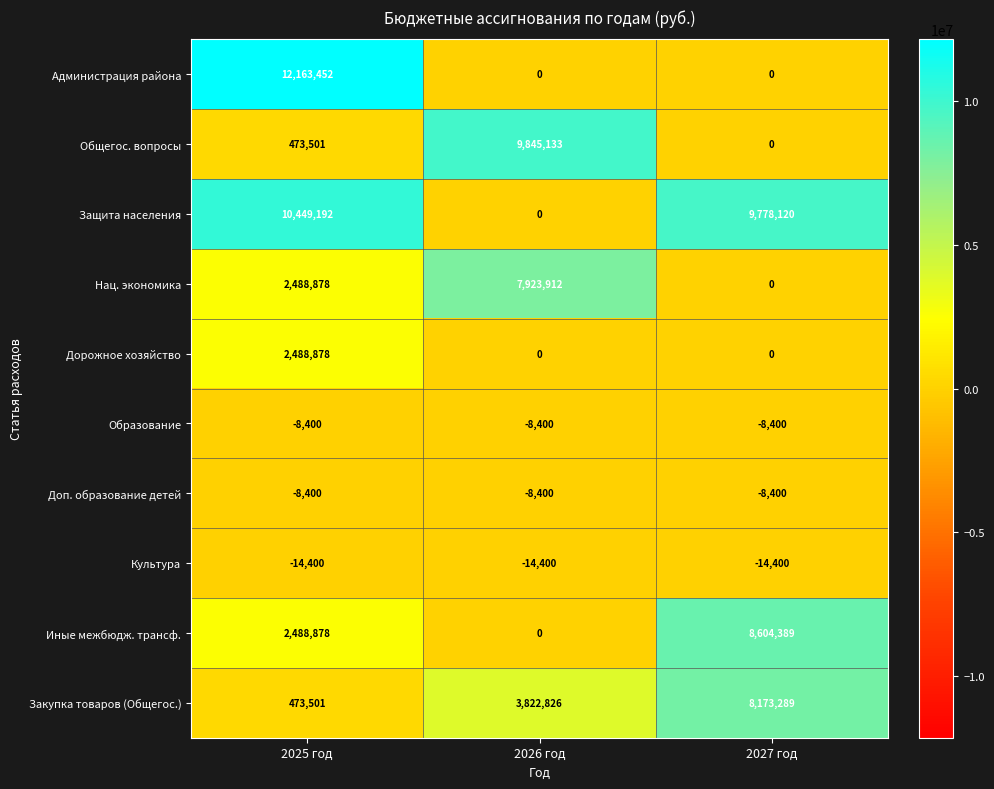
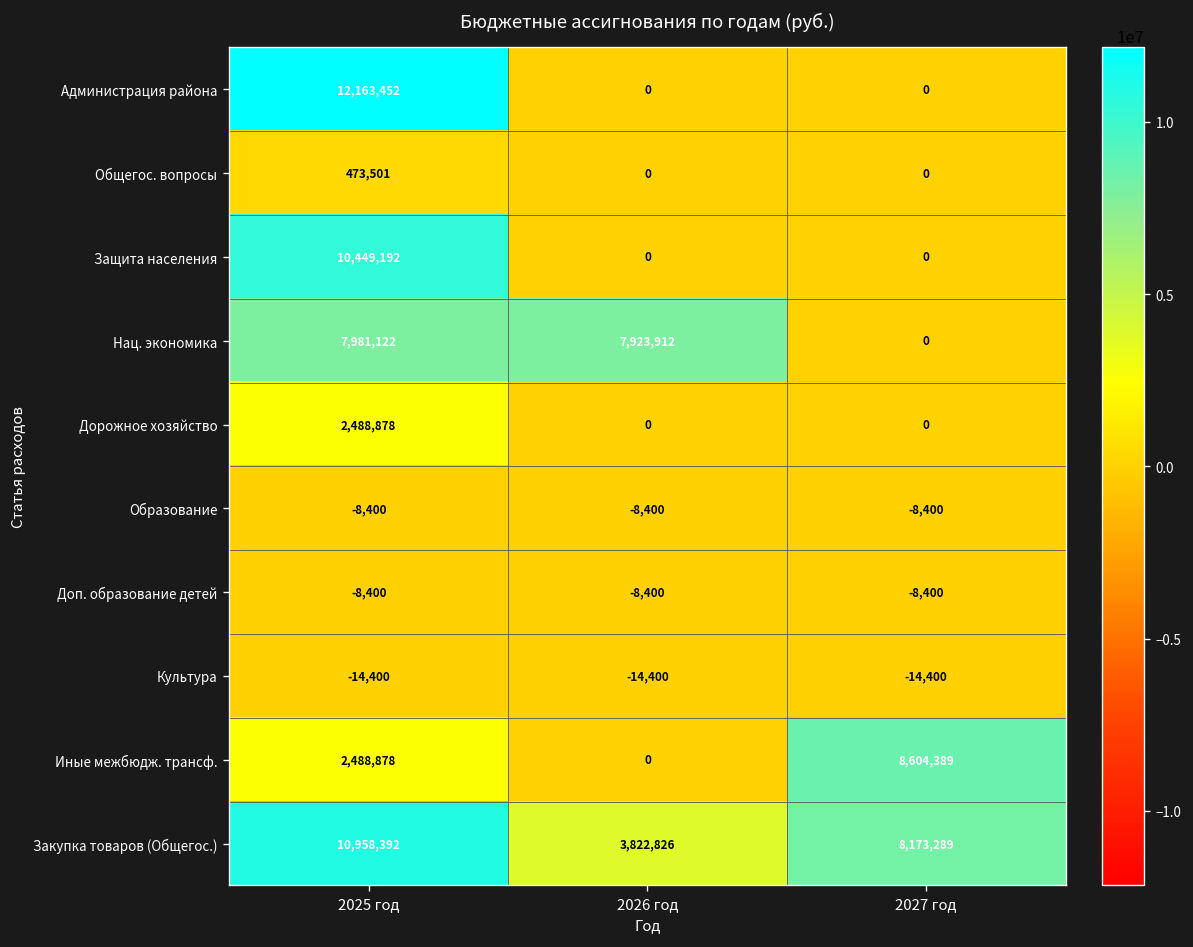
Общегос. вопросы, 2026 год: 9,845,133 -> 0
Защита населения, 2027 год: 9,778,120 -> 0
Нац. экономика, 2025 год: 2,488,878 -> 7,981,122
Закупка товаров (Общегос.), 2025 год: 473,501 -> 10,958,392
